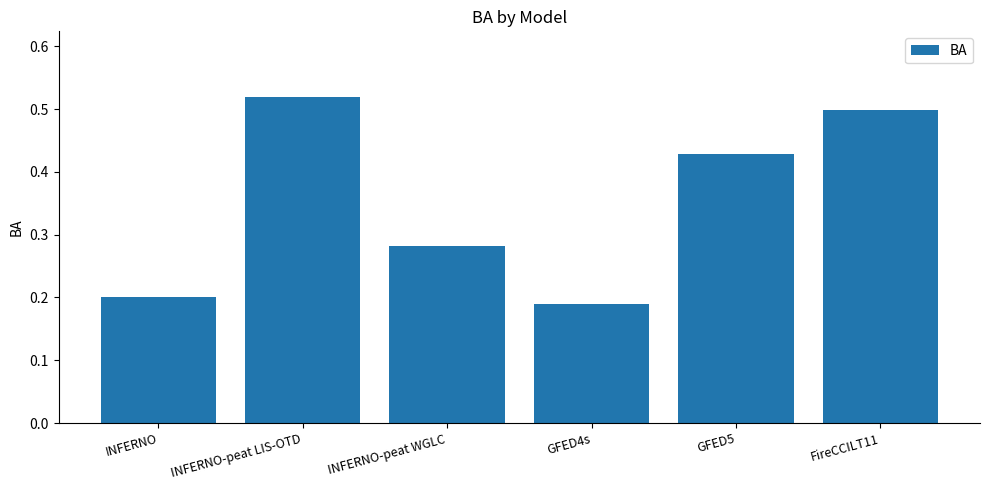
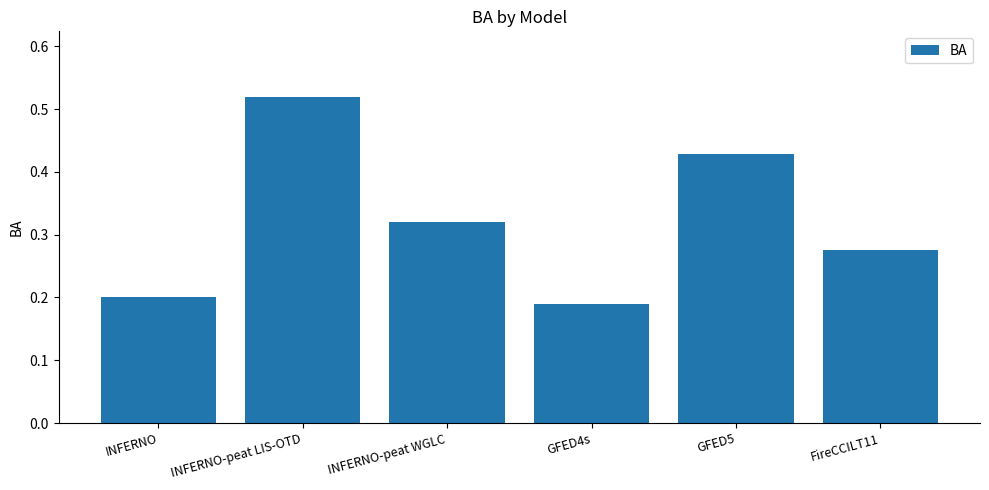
INFERNO-peat WGLC: 0.28 -> 0.32
FireCCILT11: 0.50 -> 0.28
